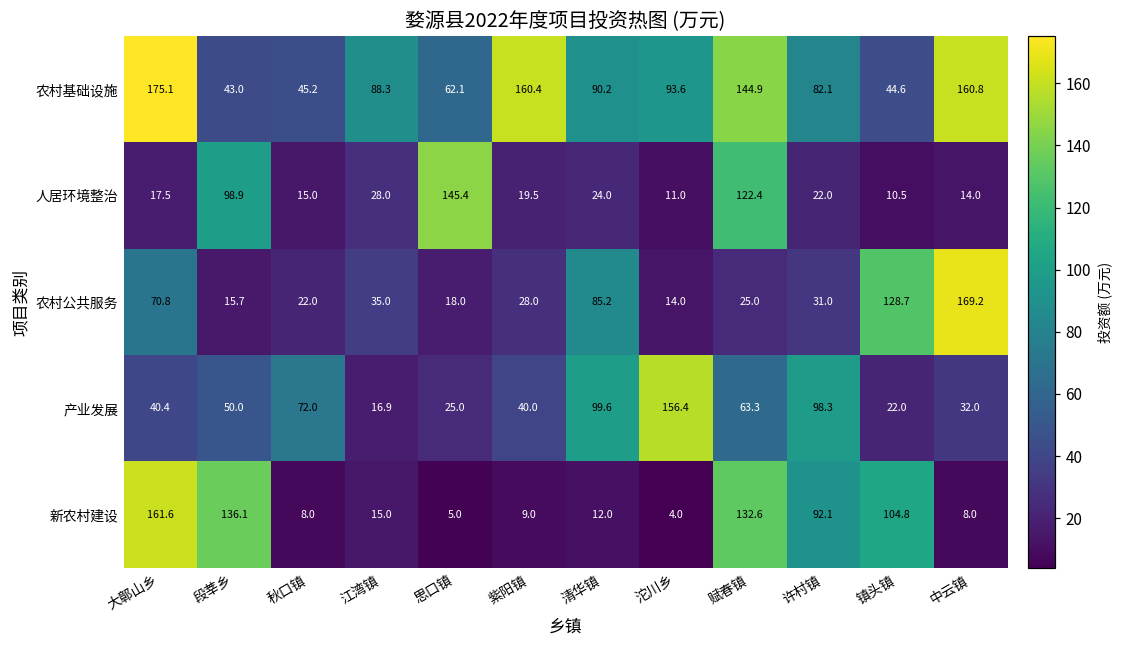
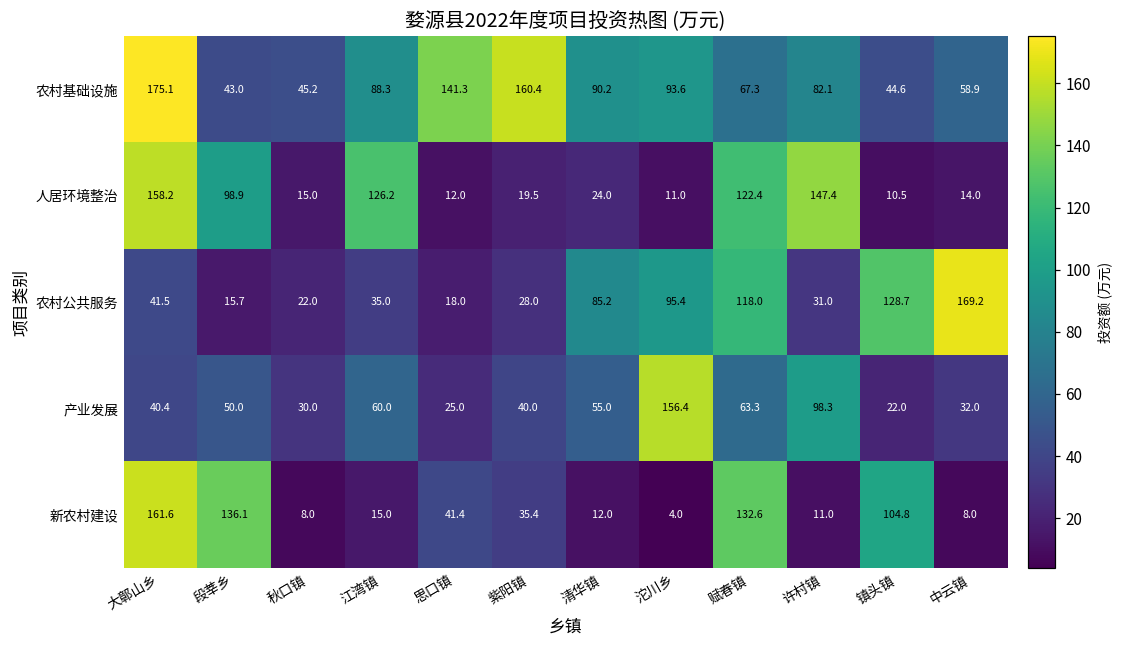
农村基础设施, 思口镇: 62.1 -> 141.3
农村基础设施, 赋春镇: 144.9 -> 67.3
农村基础设施, 中云镇: 160.8 -> 58.9
人居环境整治, 大鄣山乡: 17.5 -> 158.2
人居环境整治, 江湾镇: 28.0 -> 126.2
人居环境整治, 思口镇: 145.4 -> 12.0
人居环境整治, 许村镇: 22.0 -> 147.4
农村公共服务, 大鄣山乡: 70.8 -> 41.5
农村公共服务, 沱川乡: 14.0 -> 95.4
农村公共服务, 赋春镇: 25.0 -> 118.0
产业发展, 秋口镇: 72.0 -> 30.0
产业发展, 江湾镇: 16.9 -> 60.0
产业发展, 清华镇: 99.6 -> 55.0
新农村建设, 思口镇: 5.0 -> 41.4
新农村建设, 紫阳镇: 9.0 -> 35.4
新农村建设, 许村镇: 92.1 -> 11.0
